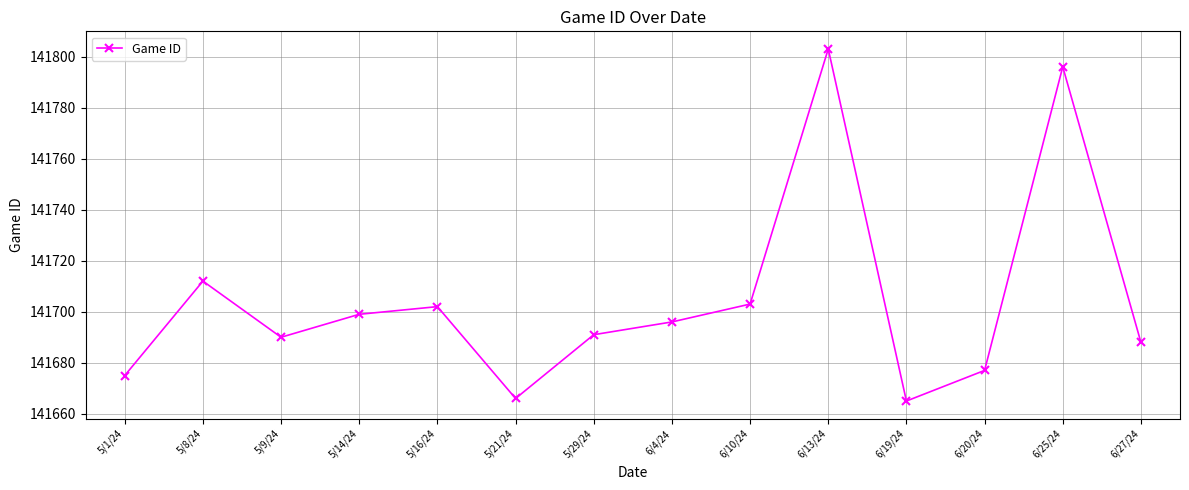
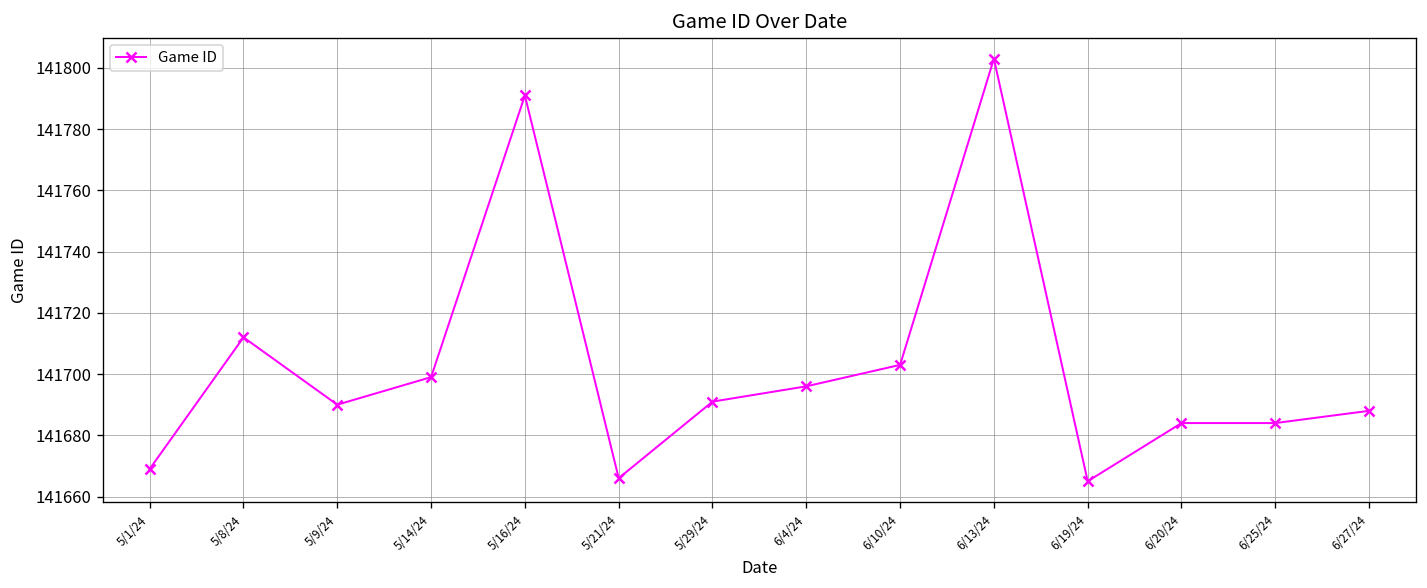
5/1/24: 141675 -> 141669
5/16/24: 141702 -> 141791
6/20/24: 141677 -> 141684
6/25/24: 141796 -> 141684
